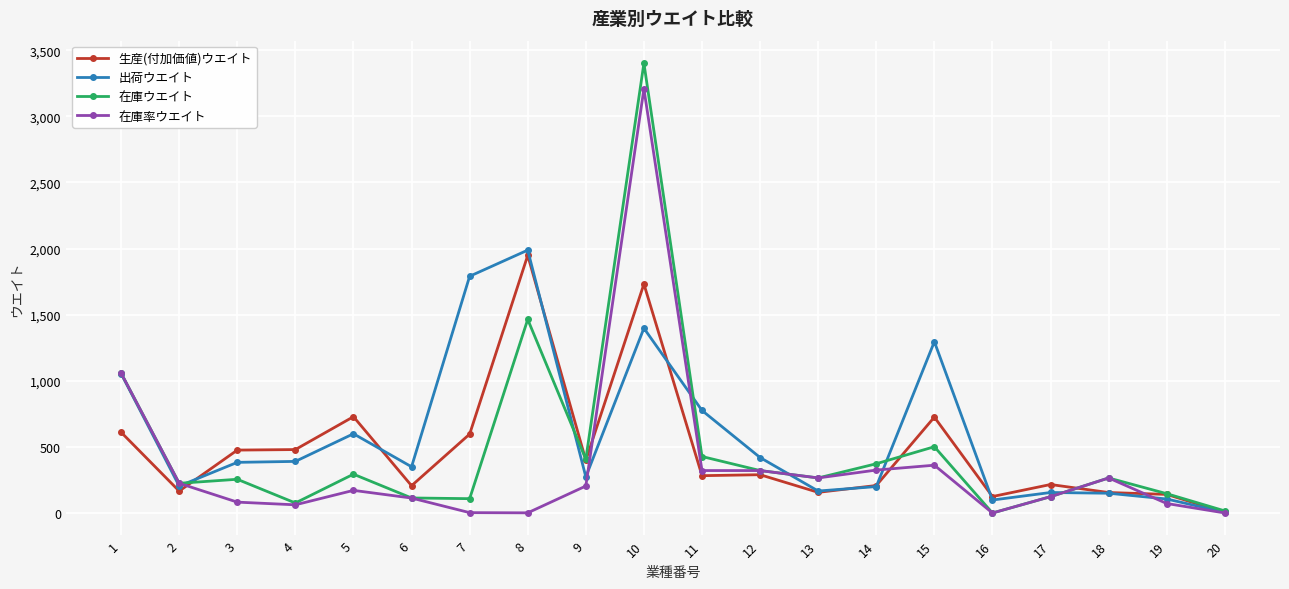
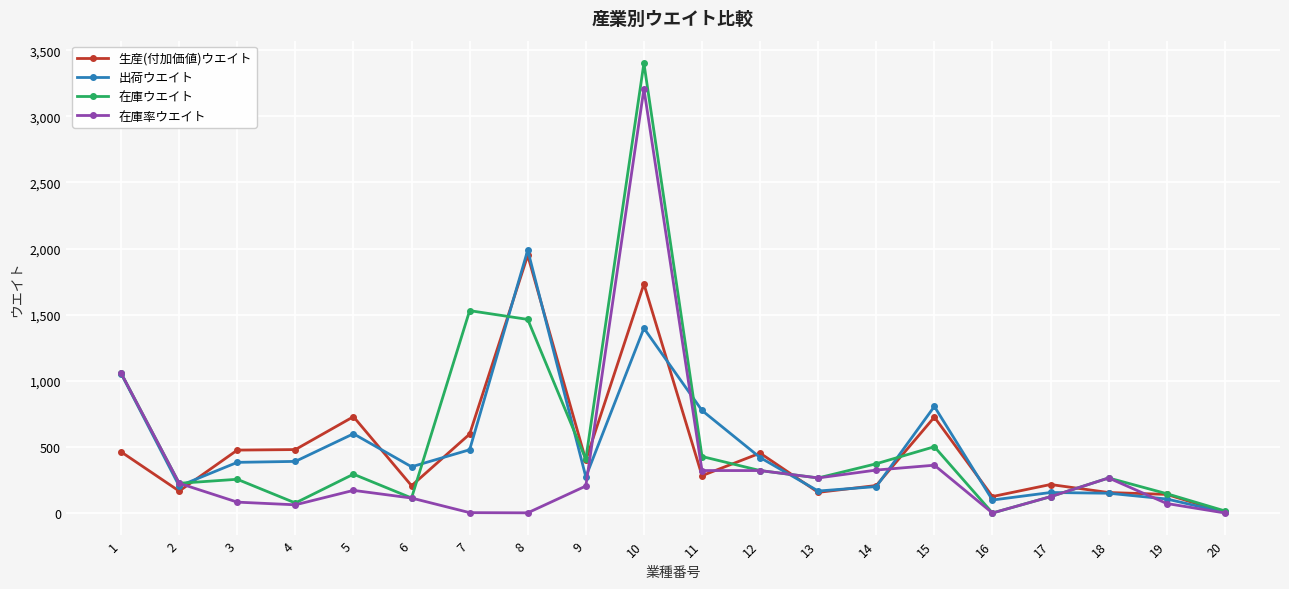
生産(付加価値)ウエイト, 1: 610 -> 460
出荷ウエイト, 7: 1,790 -> 480
在庫ウエイト, 7: 110 -> 1,530
生産(付加価値)ウエイト, 12: 290 -> 450
出荷ウエイト, 15: 1,300 -> 810
